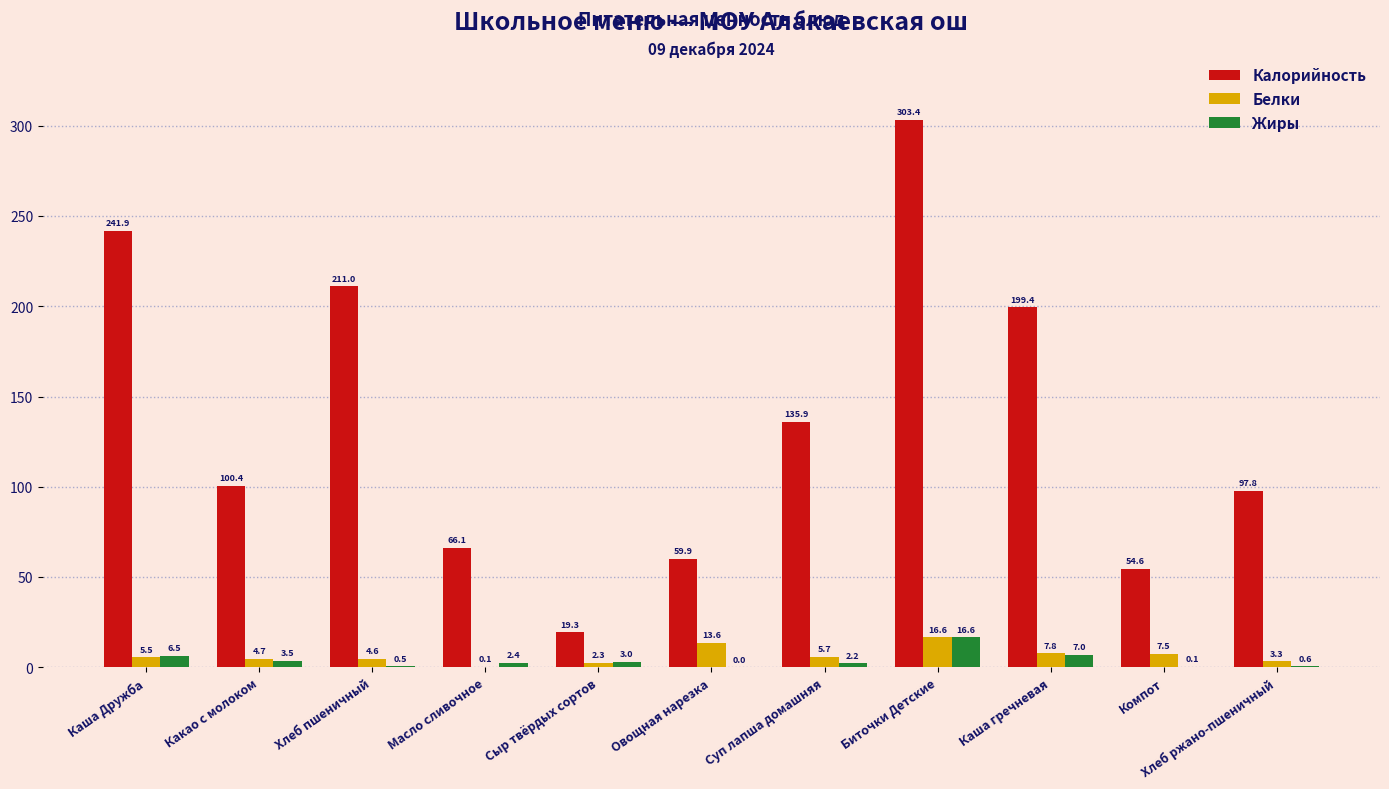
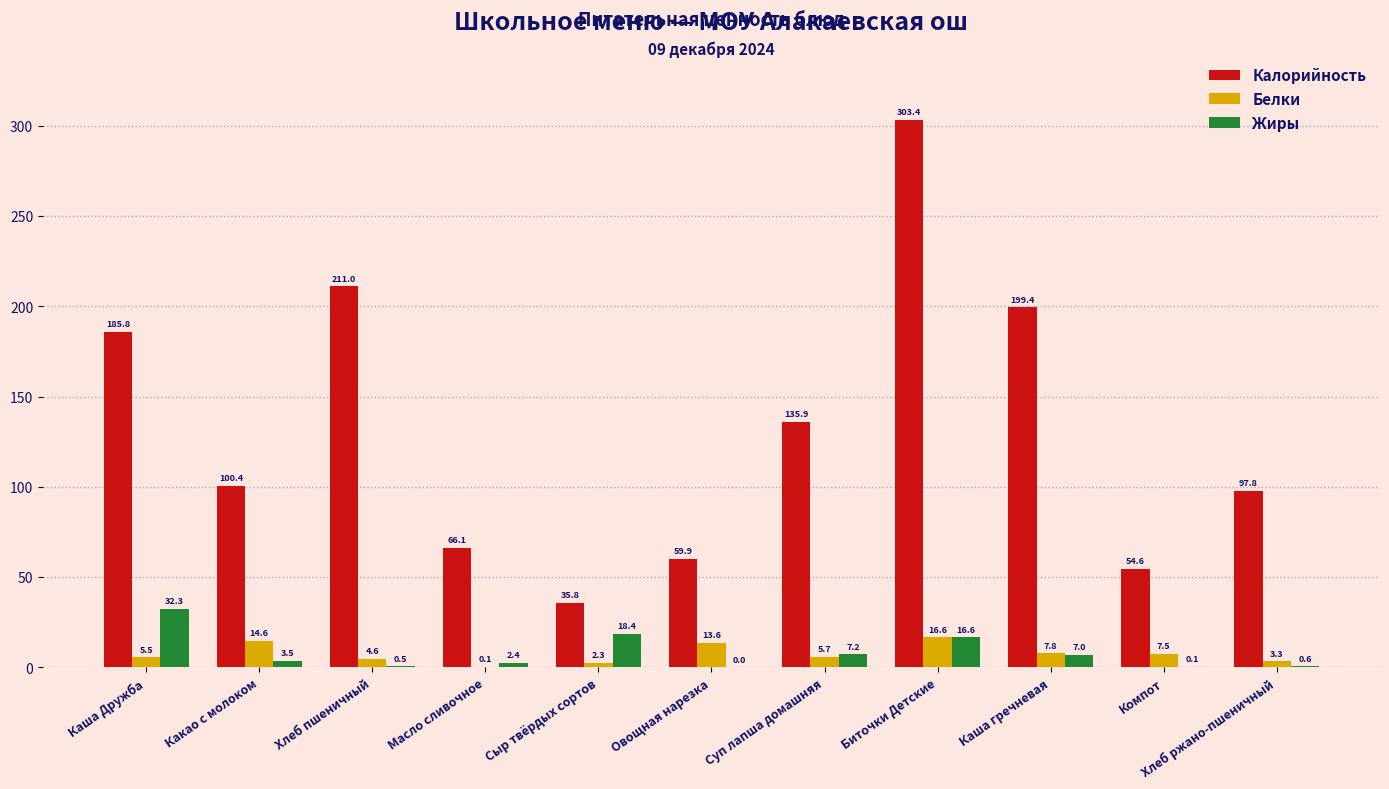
Калорийность, Каша Дружба: 241.9 -> 185.8
Жиры, Каша Дружба: 6.5 -> 32.3
Белки, Какао с молоком: 4.7 -> 14.6
Калорийность, Сыр твёрдых сортов: 19.3 -> 35.8
Жиры, Сыр твёрдых сортов: 3.0 -> 18.4
Жиры, Суп лапша домашняя: 2.2 -> 7.2
